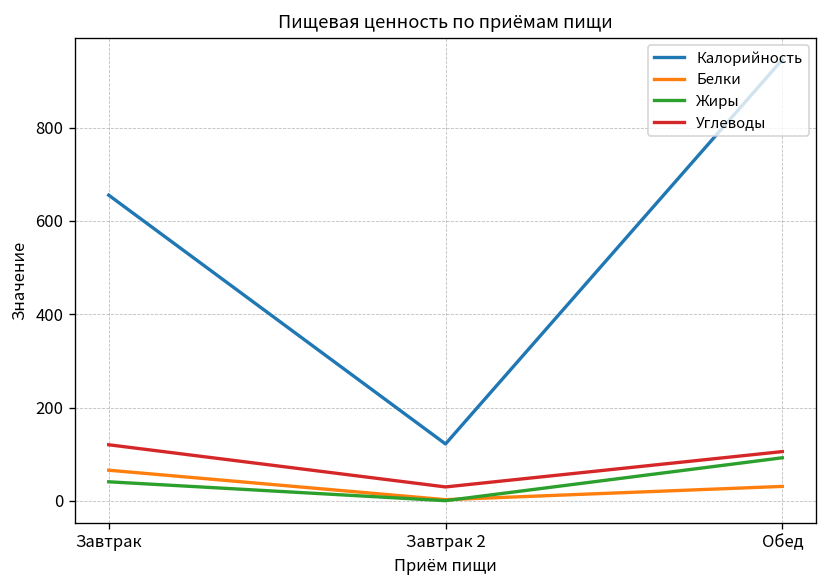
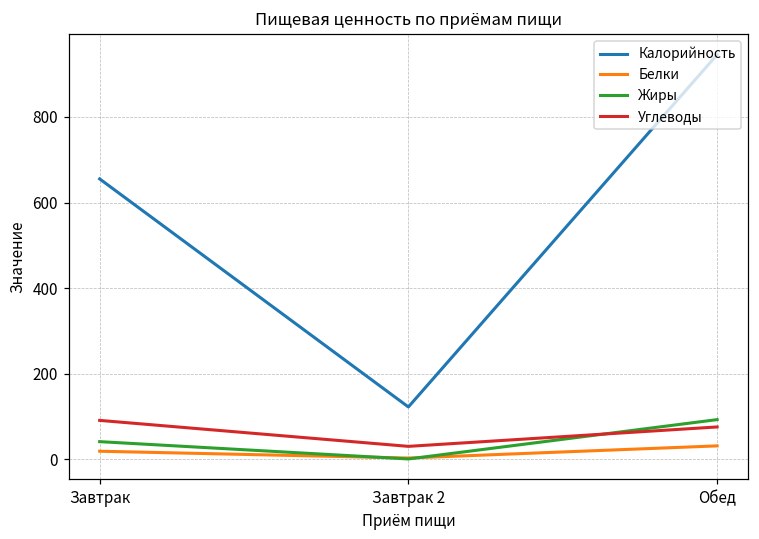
Белки, Завтрак: 70 -> 20
Углеводы, Завтрак: 120 -> 90
Углеводы, Обед: 110 -> 80
